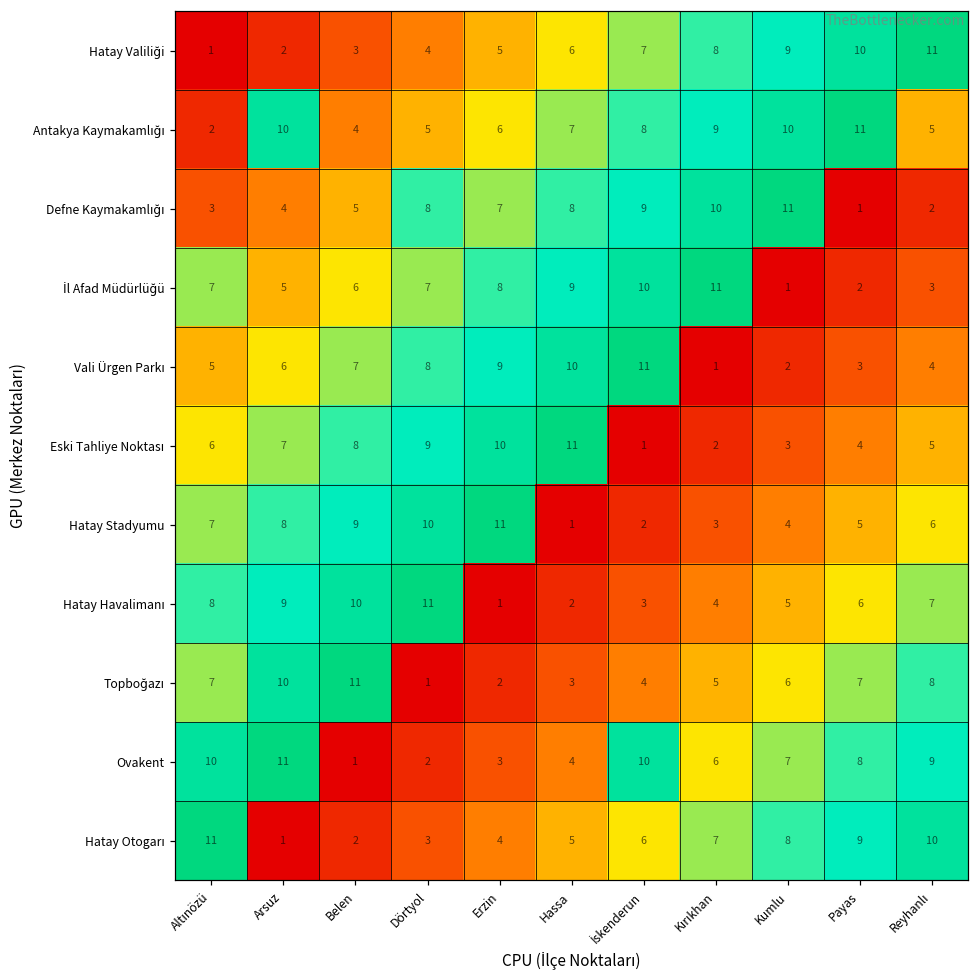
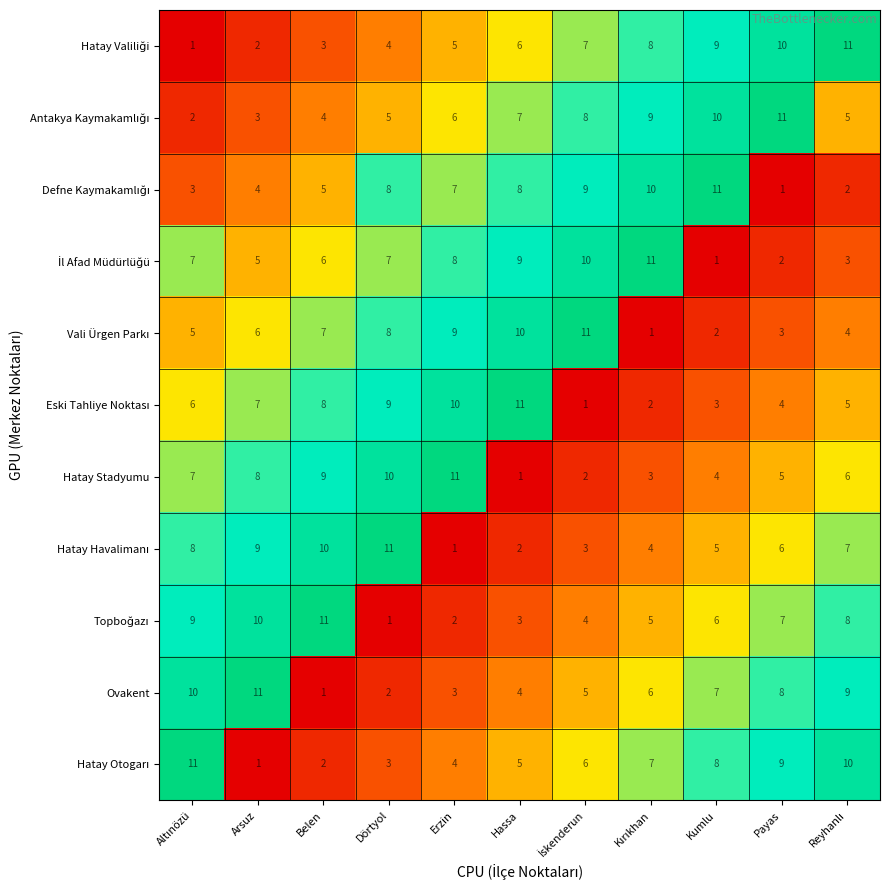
Antakya Kaymakamlığı, Arsuz: 10 -> 3
Topboğazı, Altınözü: 7 -> 9
Ovakent, İskenderun: 10 -> 5
